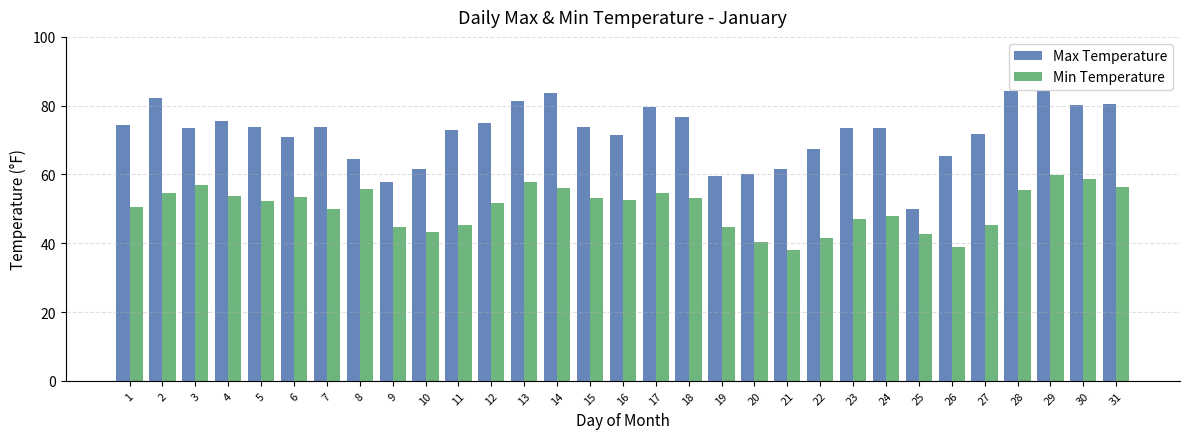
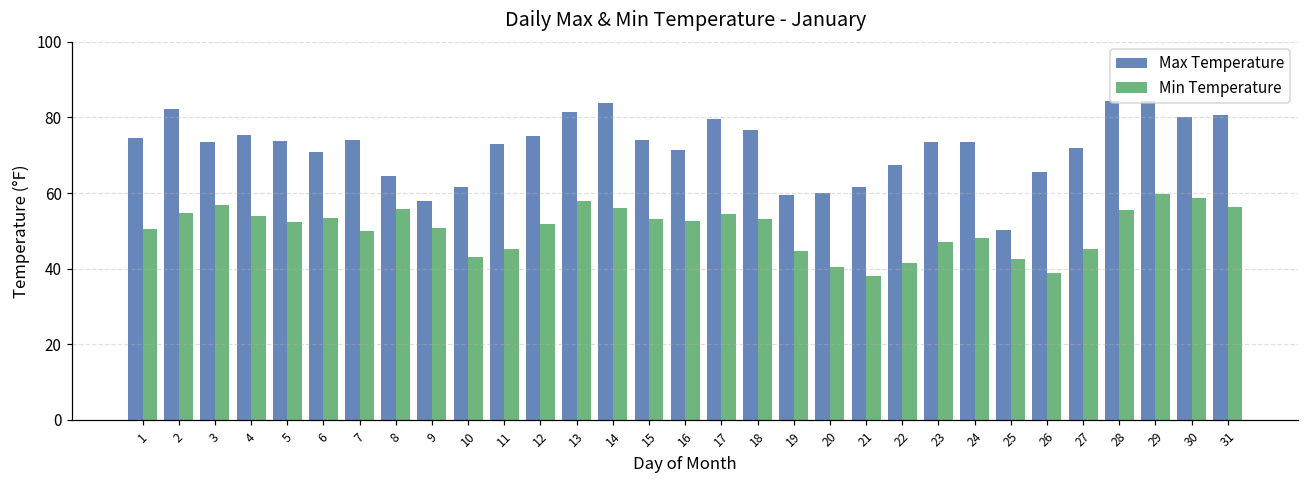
Min Temperature, 9: 45 -> 51
